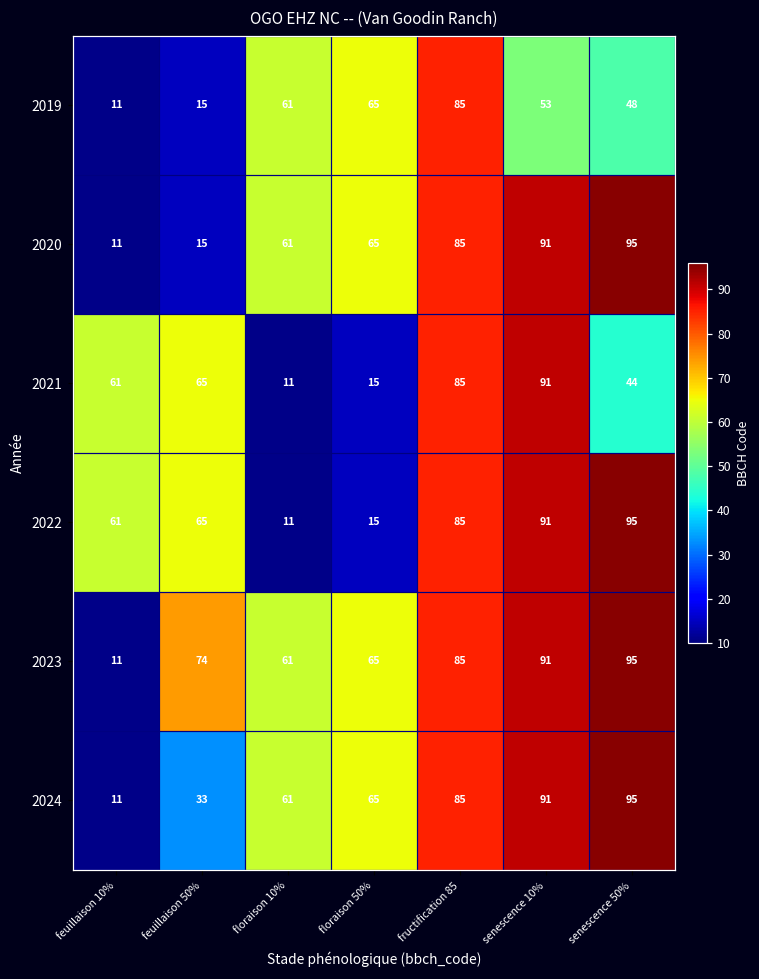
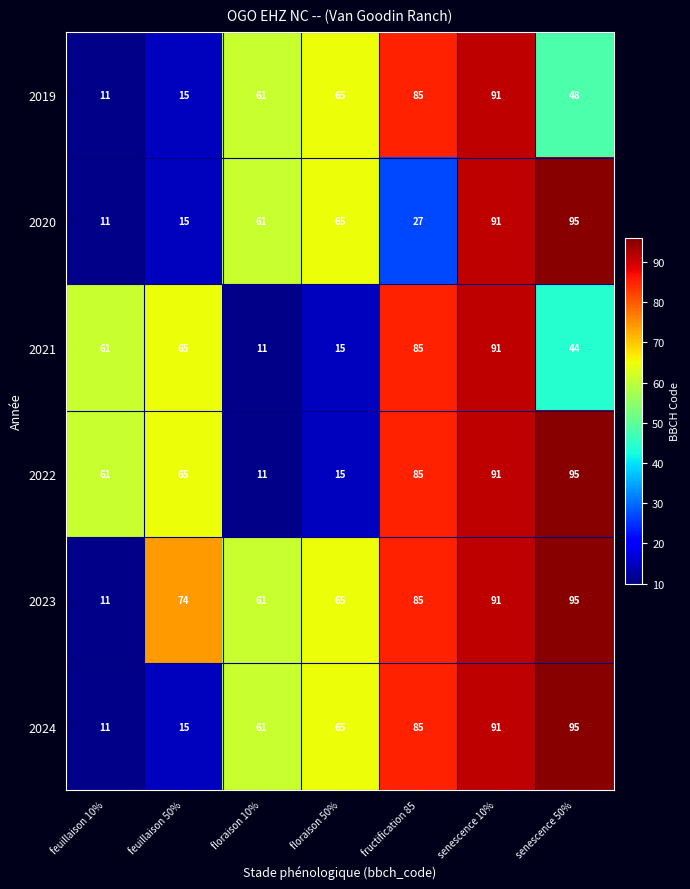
2019, senescence 10%: 53 -> 91
2020, fructification 85: 85 -> 27
2024, feuillaison 50%: 33 -> 15
